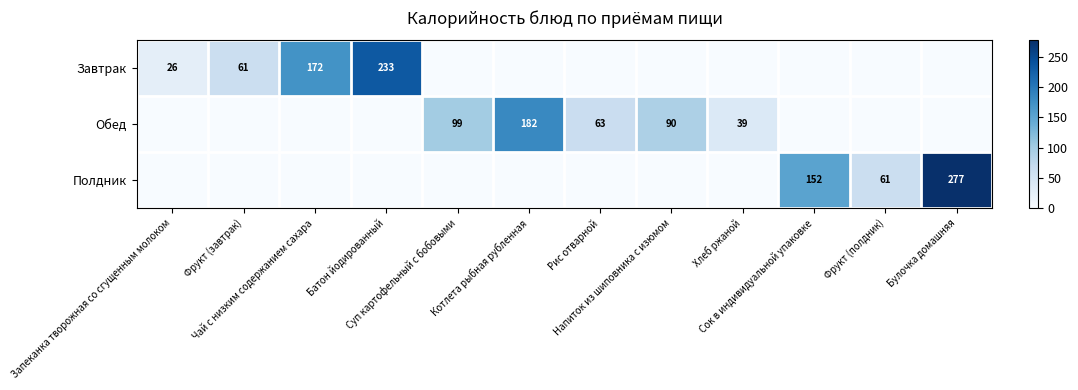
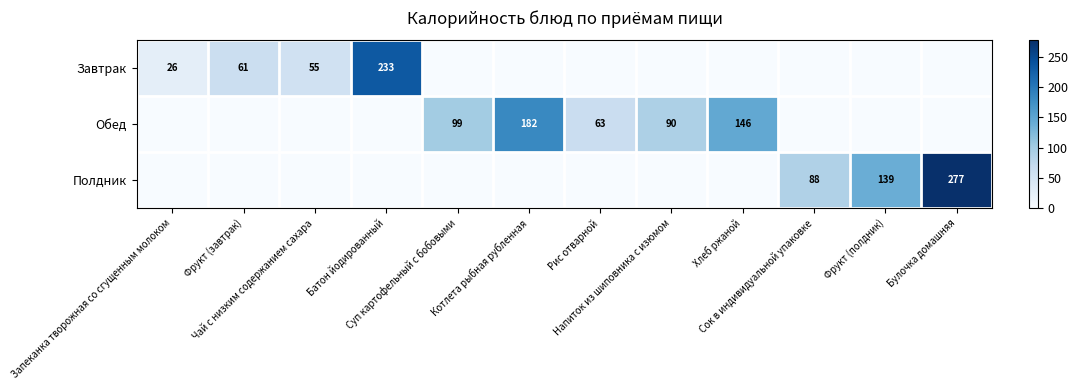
Завтрак, Чай с низким содержанием сахара: 172 -> 55
Обед, Хлеб ржаной: 39 -> 146
Полдник, Сок в индивидуальной упаковке: 152 -> 88
Полдник, Фрукт (полдник): 61 -> 139
